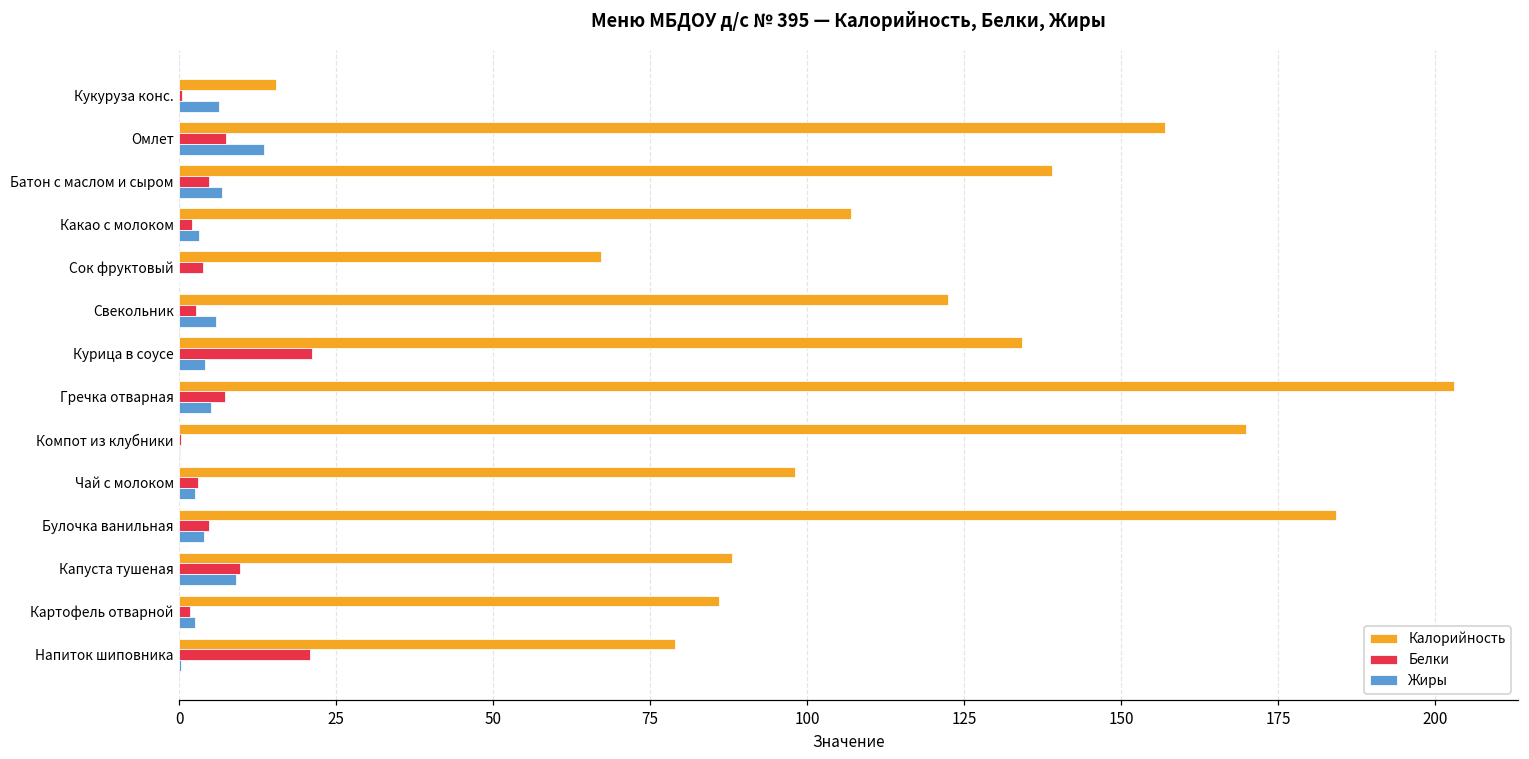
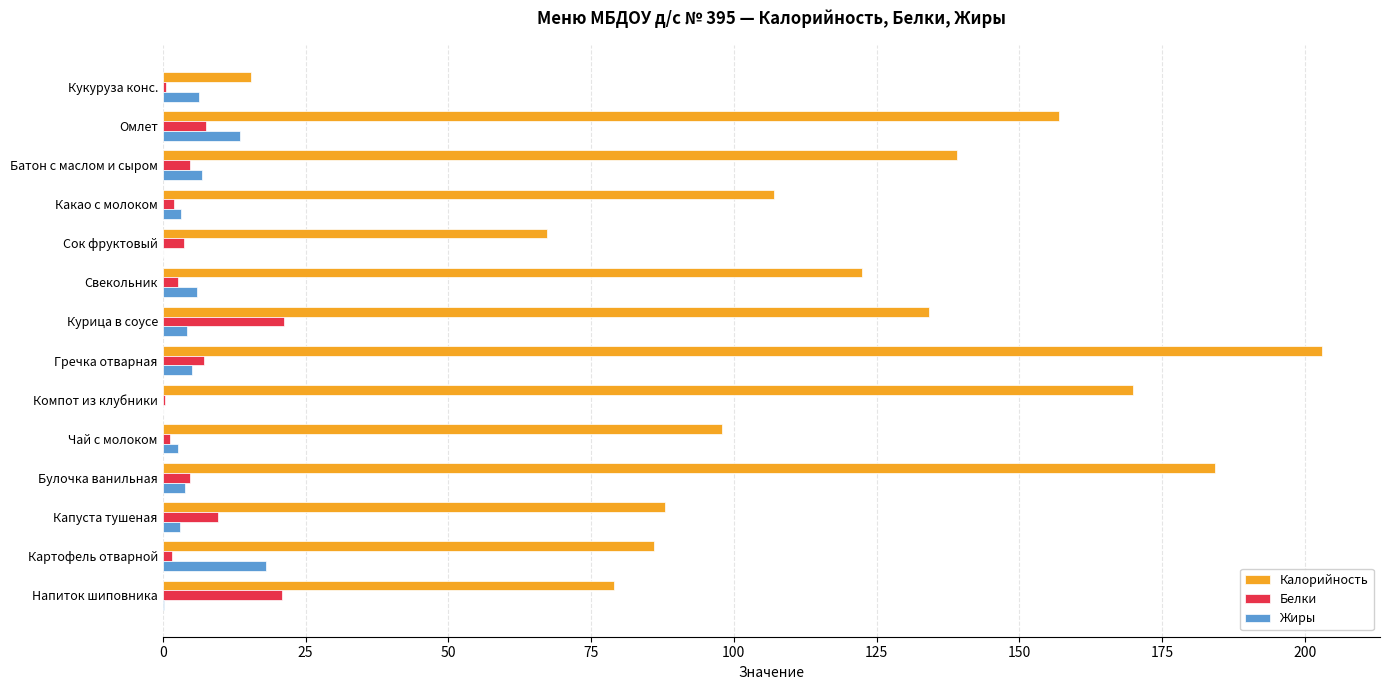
Белки, Чай с молоком: 3 -> 1
Жиры, Капуста тушеная: 9 -> 3
Жиры, Картофель отварной: 3 -> 18
